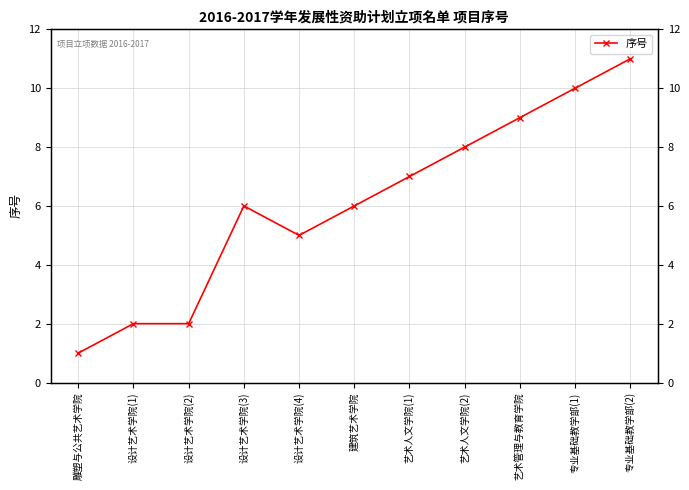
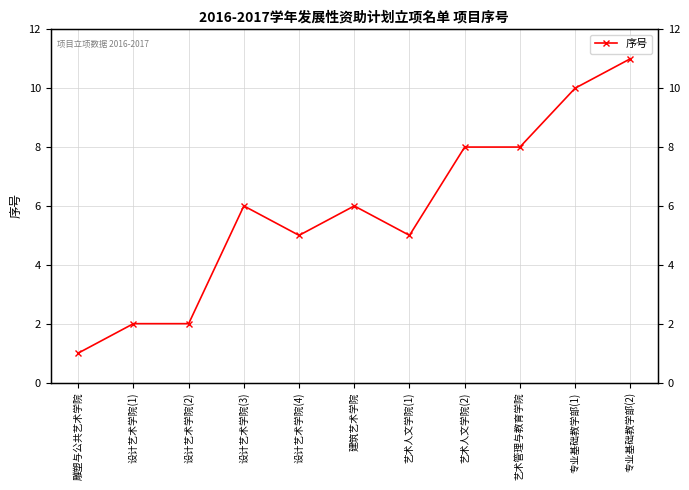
艺术人文学院(1): 7 -> 5
艺术管理与教育学院: 9 -> 8
